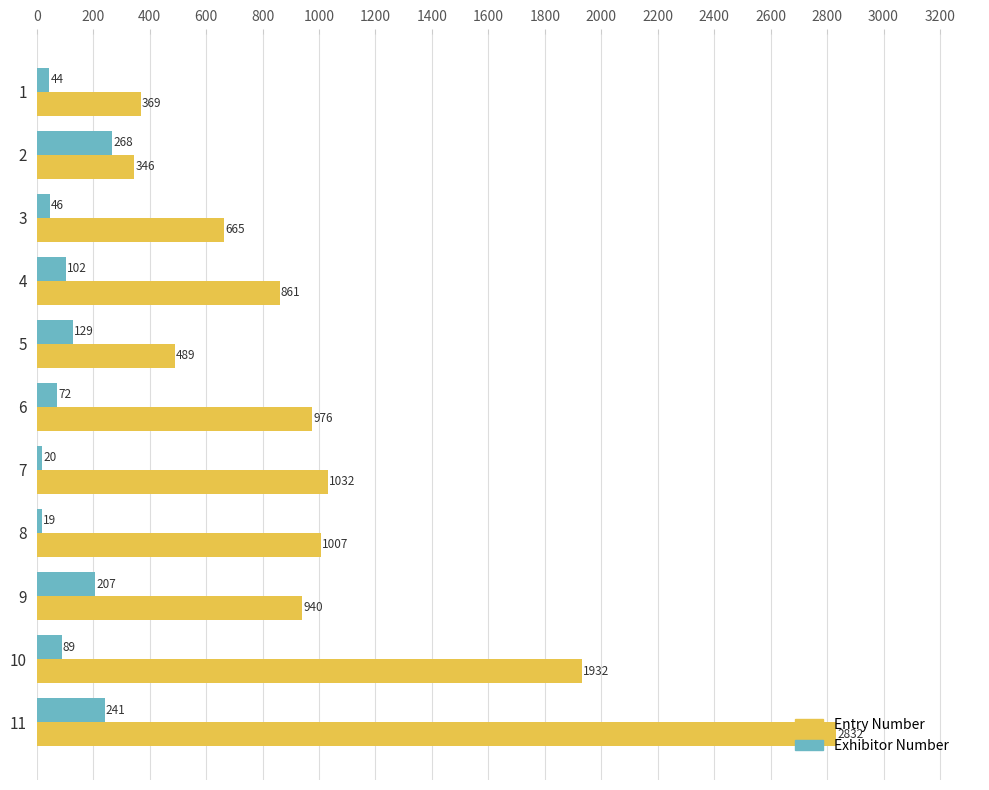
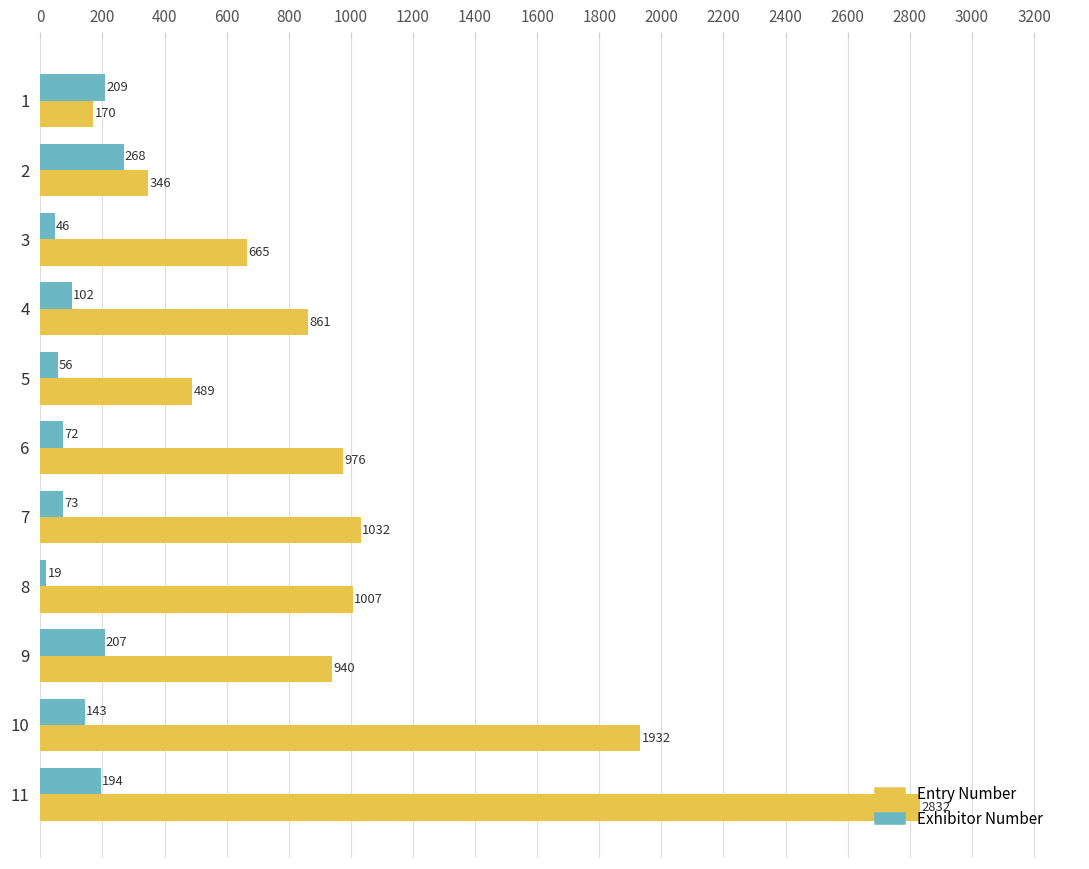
Exhibitor Number, 1: 44 -> 209
Entry Number, 1: 369 -> 170
Exhibitor Number, 5: 129 -> 56
Exhibitor Number, 7: 20 -> 73
Exhibitor Number, 10: 89 -> 143
Exhibitor Number, 11: 241 -> 194
